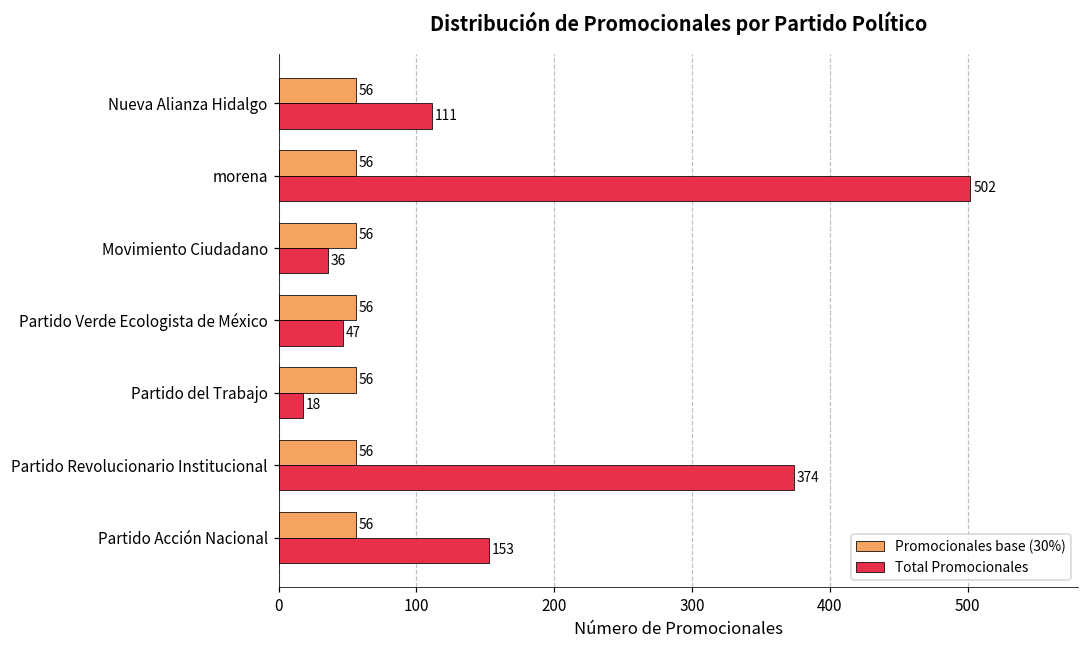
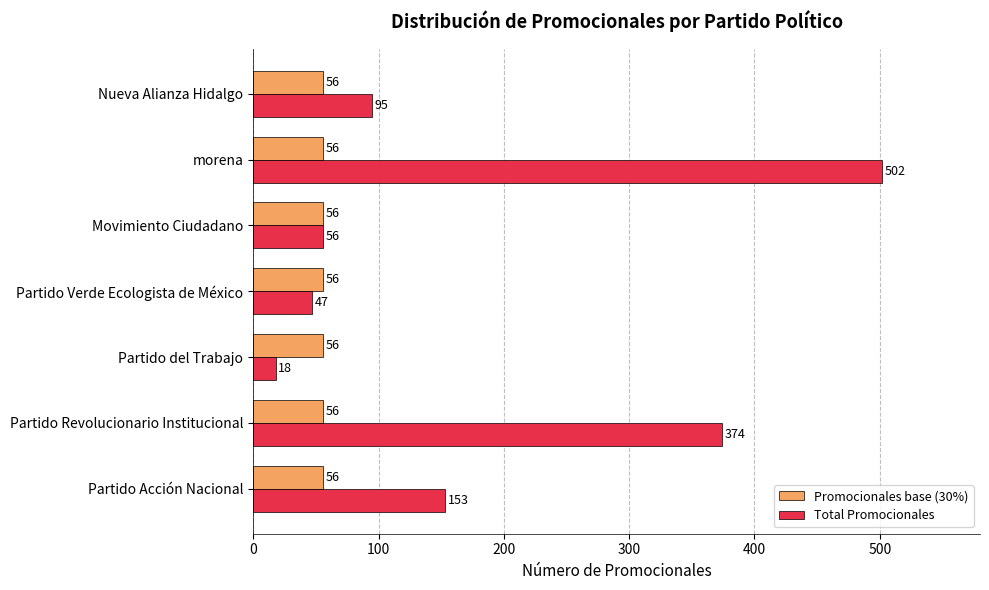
Total Promocionales, Nueva Alianza Hidalgo: 111 -> 95
Total Promocionales, Movimiento Ciudadano: 36 -> 56
